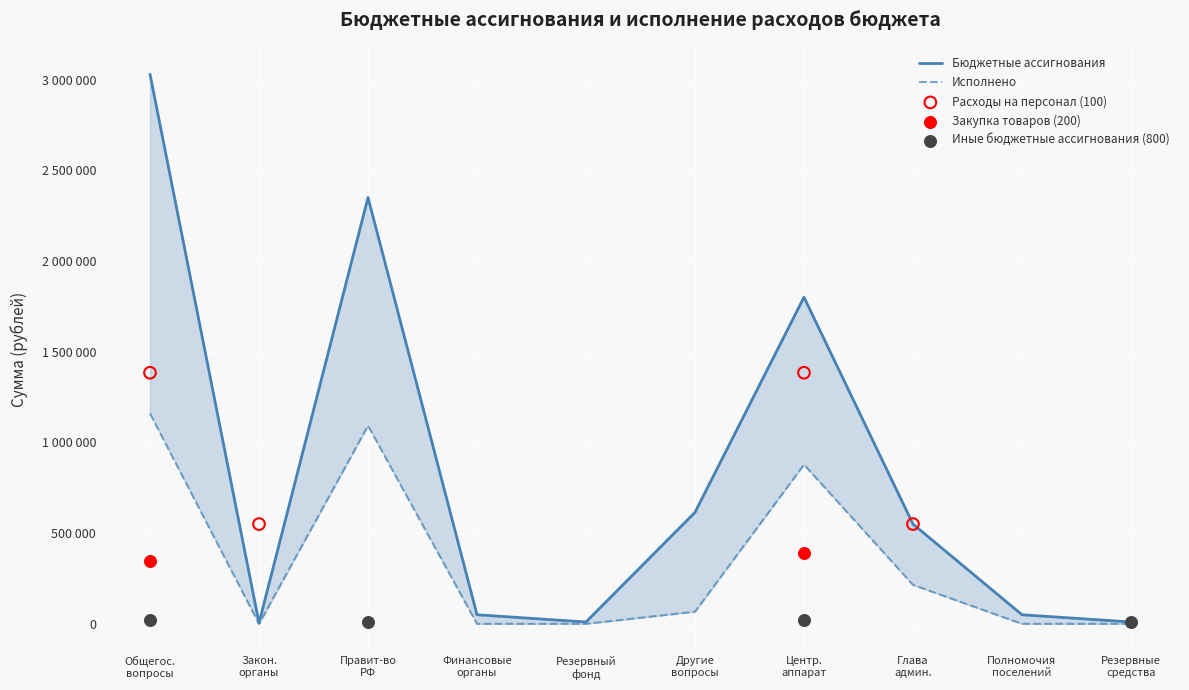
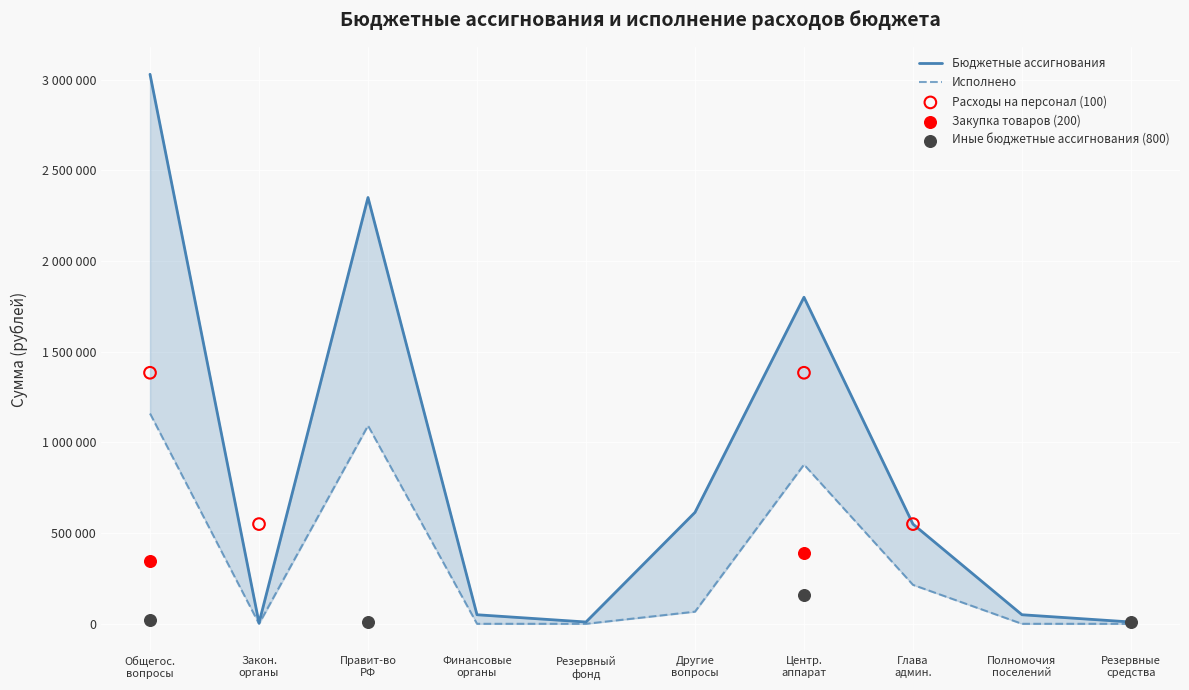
Иные бюджетные ассигнования (800), Центр. аппарат: 20000 -> 160000
